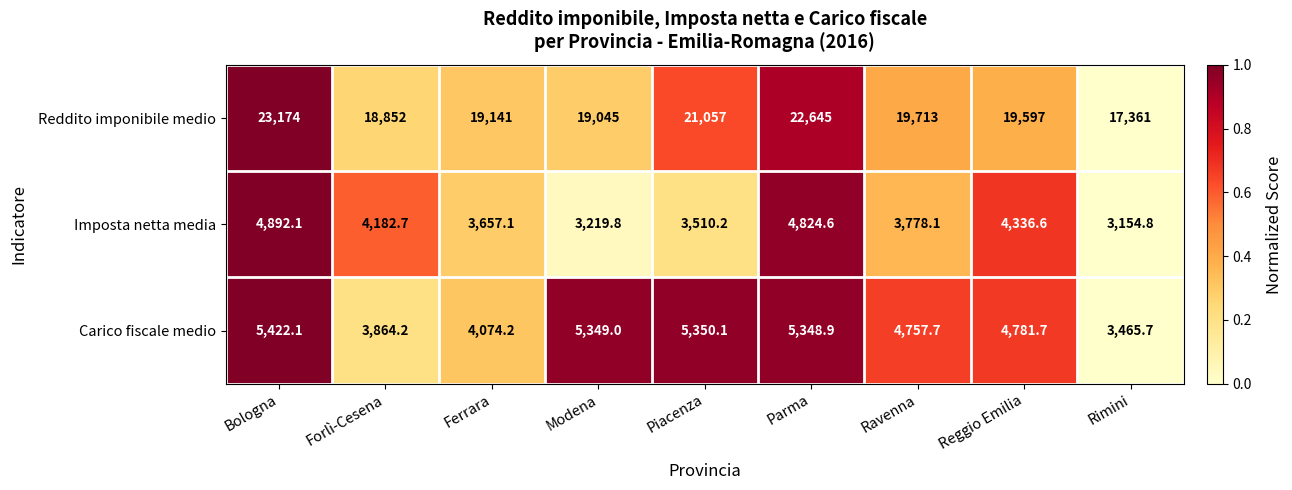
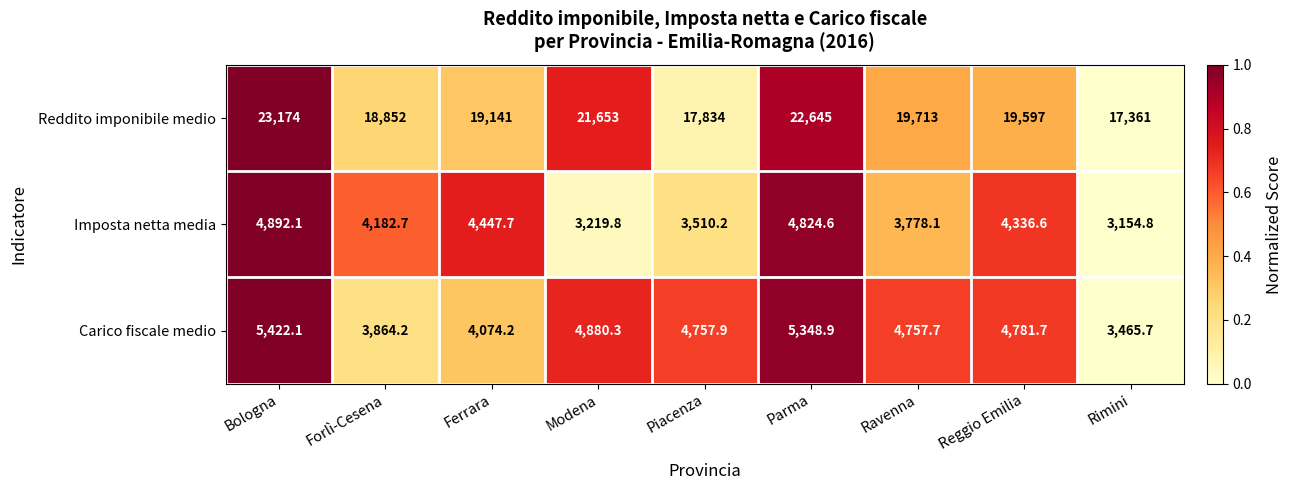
Reddito imponibile medio, Modena: 19,045 -> 21,653
Reddito imponibile medio, Piacenza: 21,057 -> 17,834
Imposta netta media, Ferrara: 3,657.1 -> 4,447.7
Carico fiscale medio, Modena: 5,349.0 -> 4,880.3
Carico fiscale medio, Piacenza: 5,350.1 -> 4,757.9
